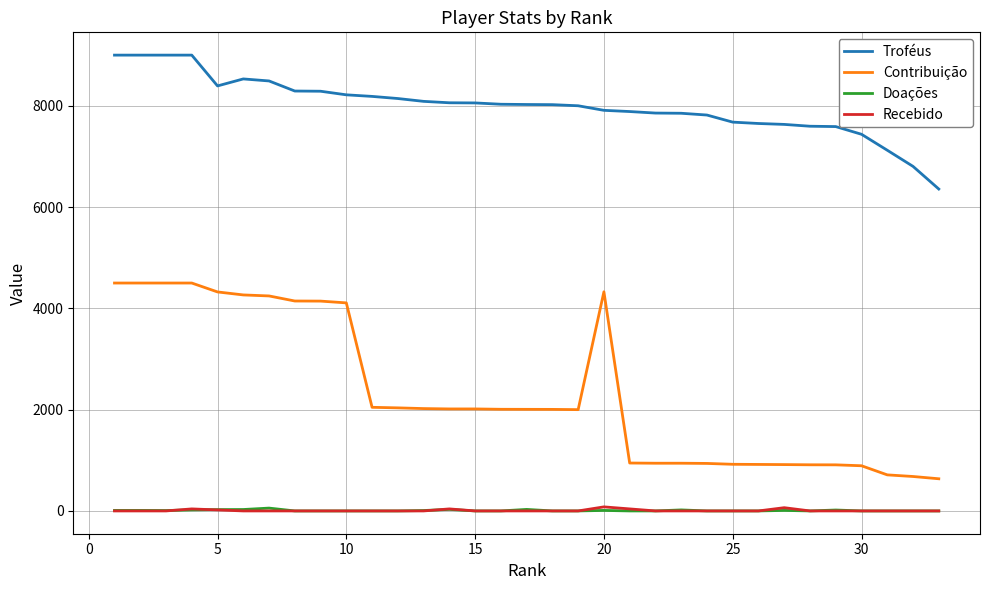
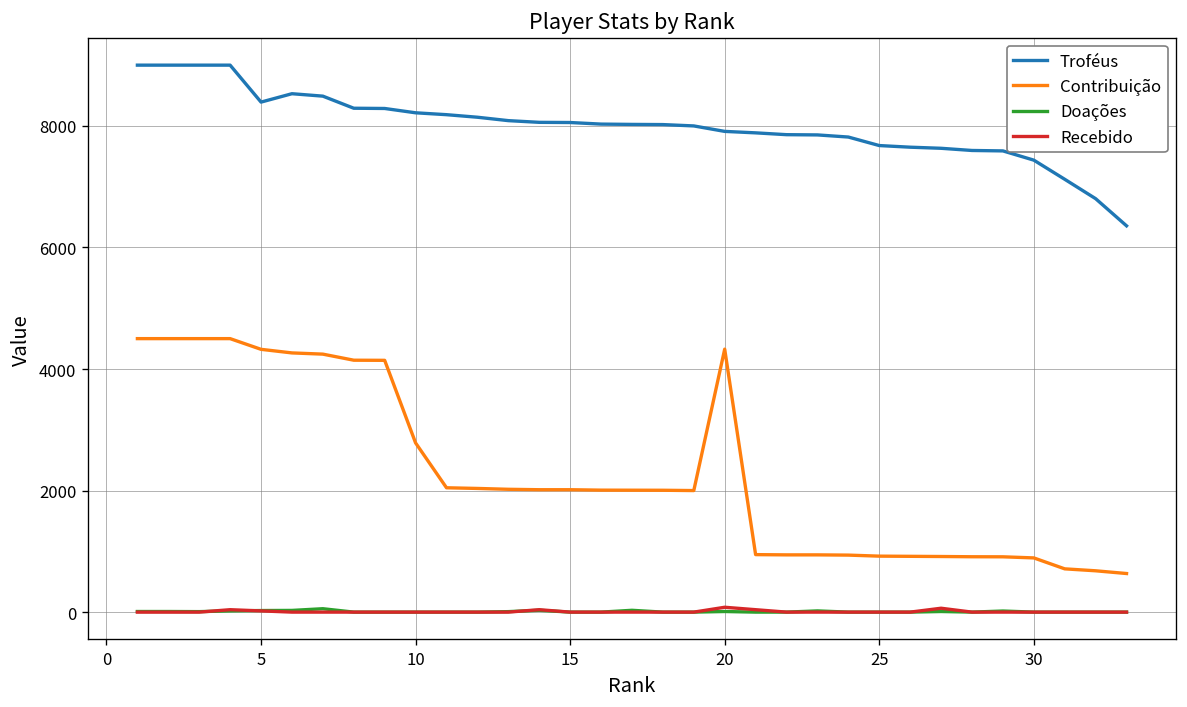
Contribuição, 10: 4100 -> 2800
